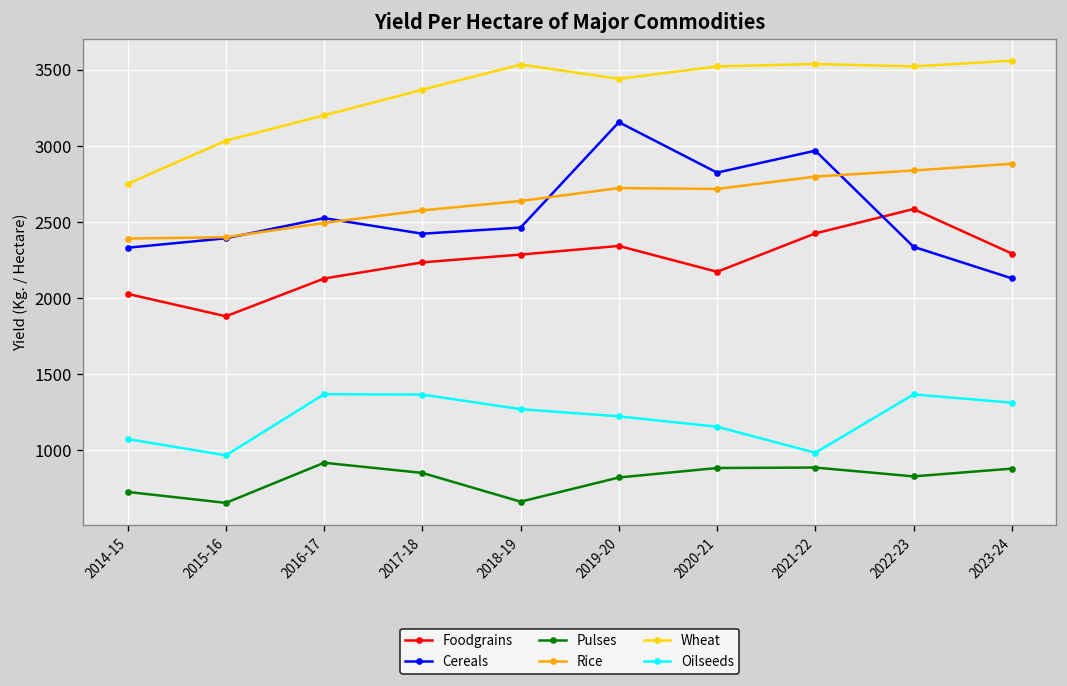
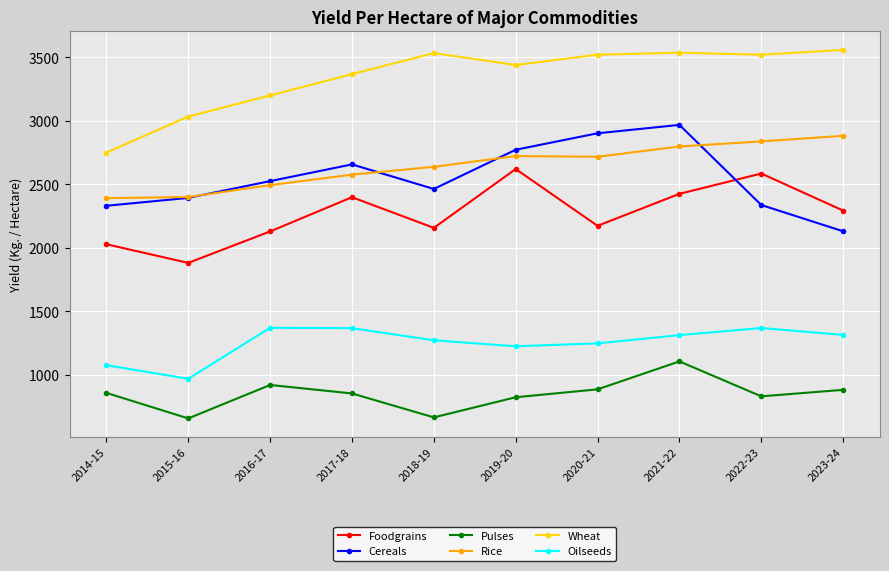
Pulses, 2014-15: 730 -> 860
Foodgrains, 2017-18: 2230 -> 2400
Cereals, 2017-18: 2420 -> 2660
Foodgrains, 2018-19: 2290 -> 2160
Foodgrains, 2019-20: 2340 -> 2620
Cereals, 2019-20: 3160 -> 2770
Cereals, 2020-21: 2820 -> 2900
Oilseeds, 2020-21: 1160 -> 1250
Pulses, 2021-22: 890 -> 1110
Oilseeds, 2021-22: 990 -> 1310
